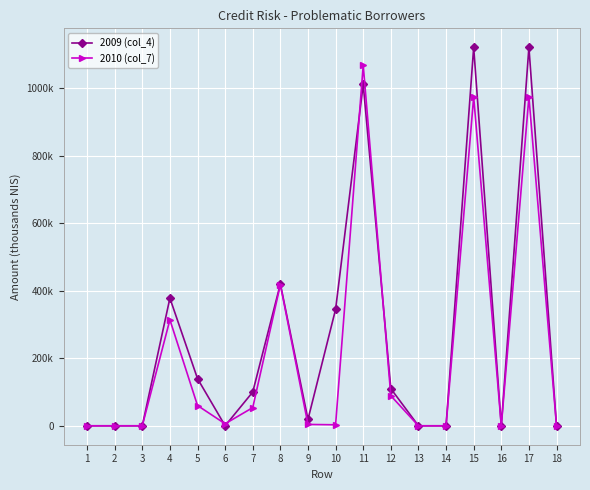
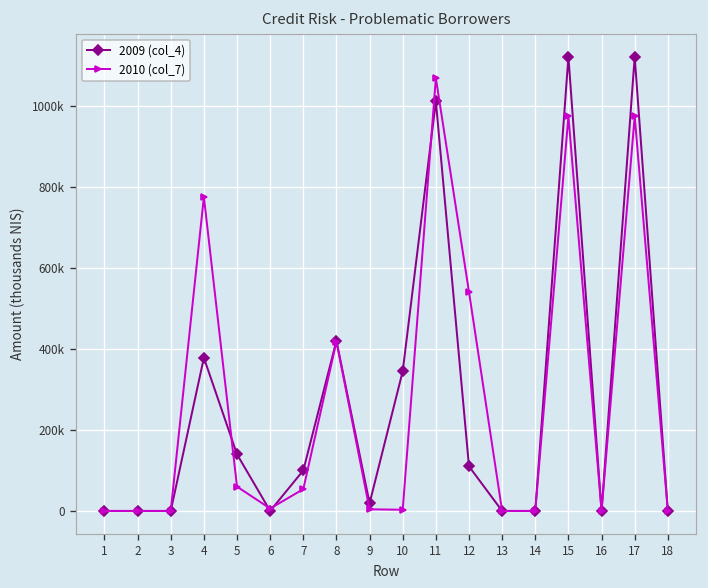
2010 (col_7), 4: 310000 -> 780000
2010 (col_7), 12: 90000 -> 540000
